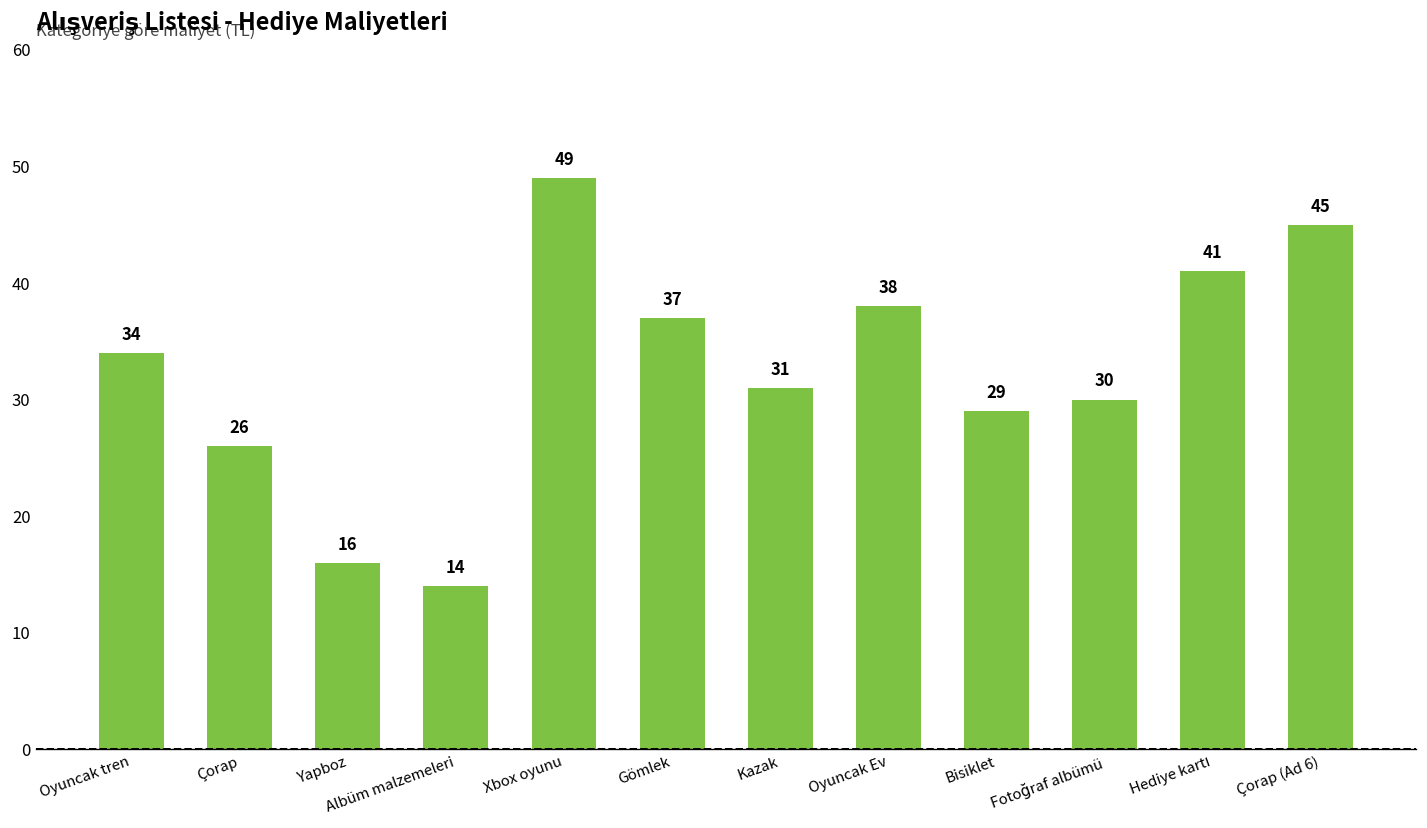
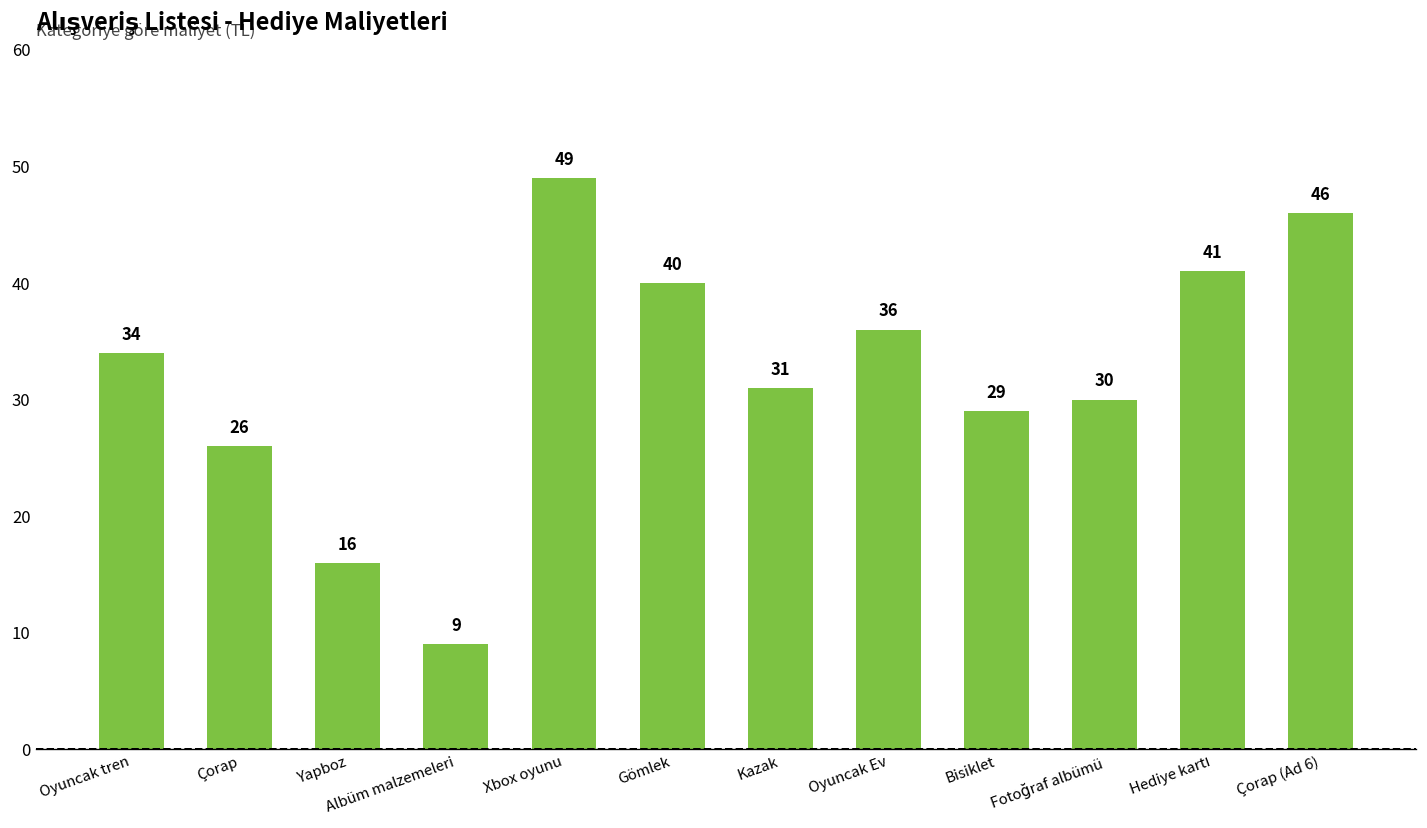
Albüm malzemeleri: 14 -> 9
Gömlek: 37 -> 40
Oyuncak Ev: 38 -> 36
Çorap (Ad 6): 45 -> 46
